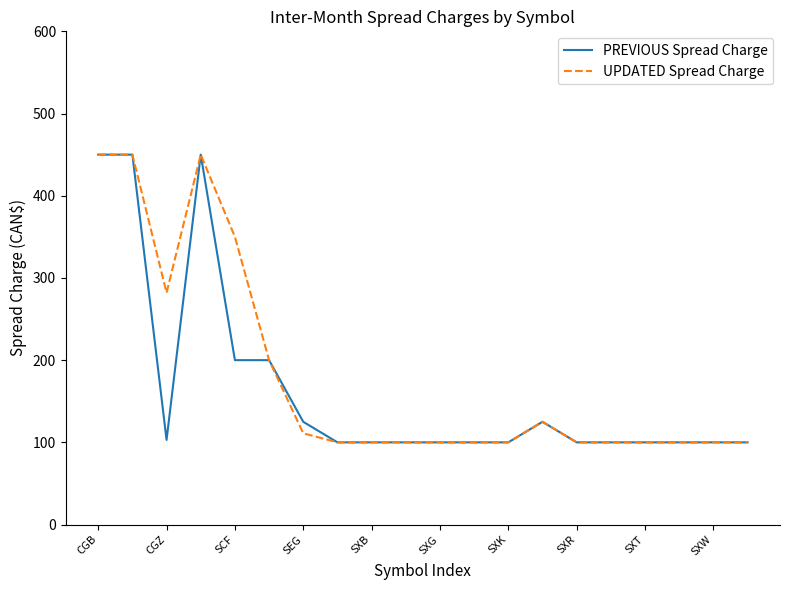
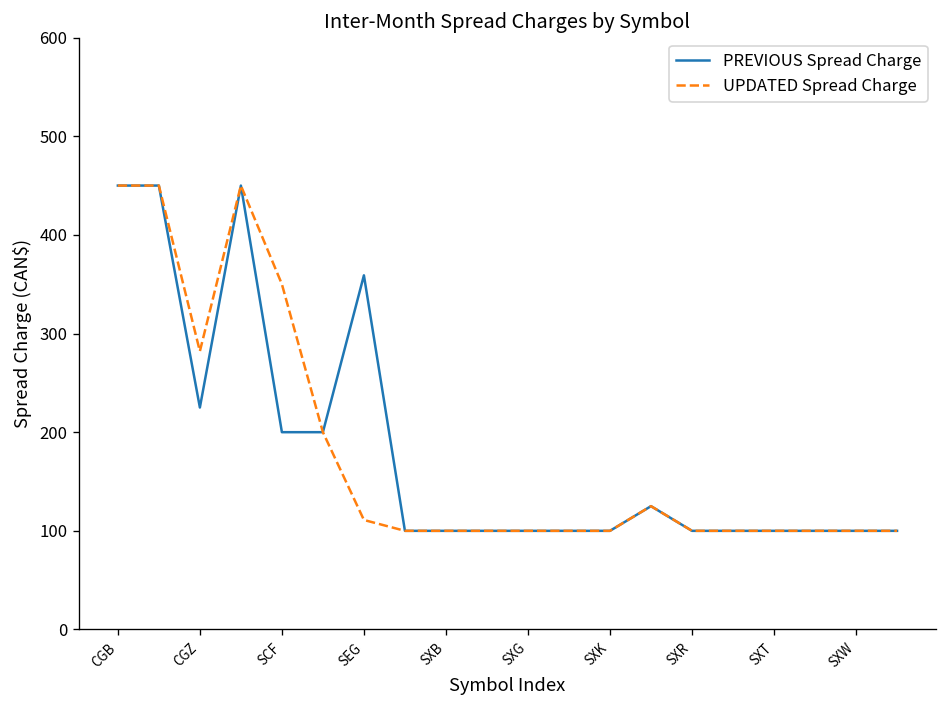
PREVIOUS Spread Charge, CGZ: 100 -> 230
PREVIOUS Spread Charge, SEG: 130 -> 360
